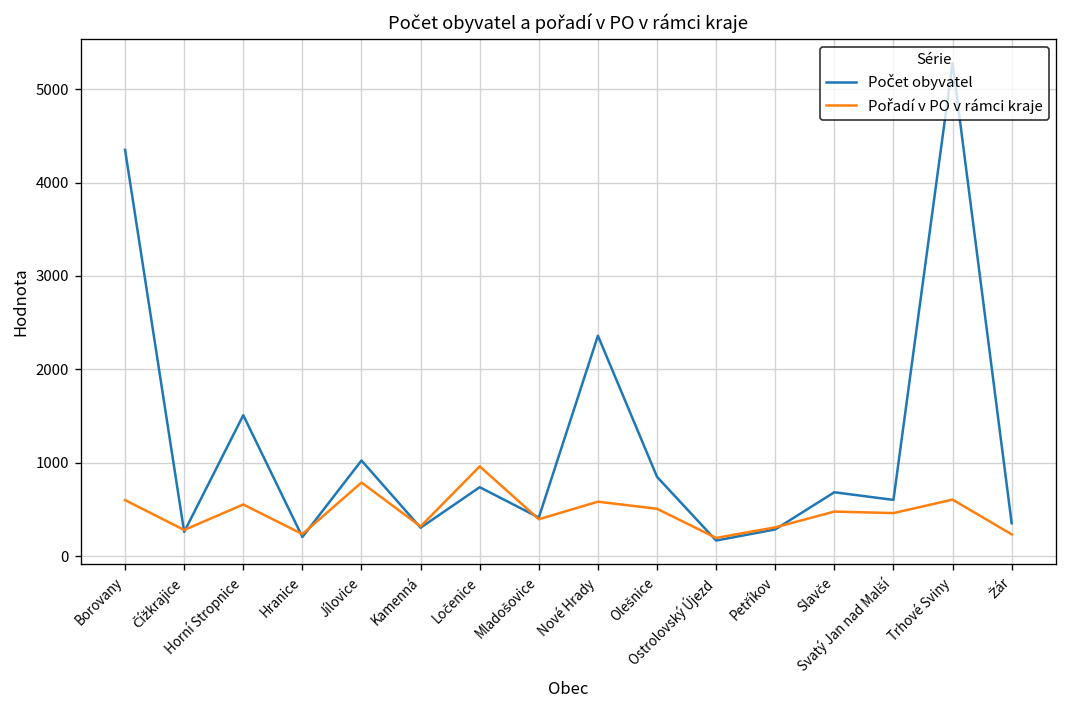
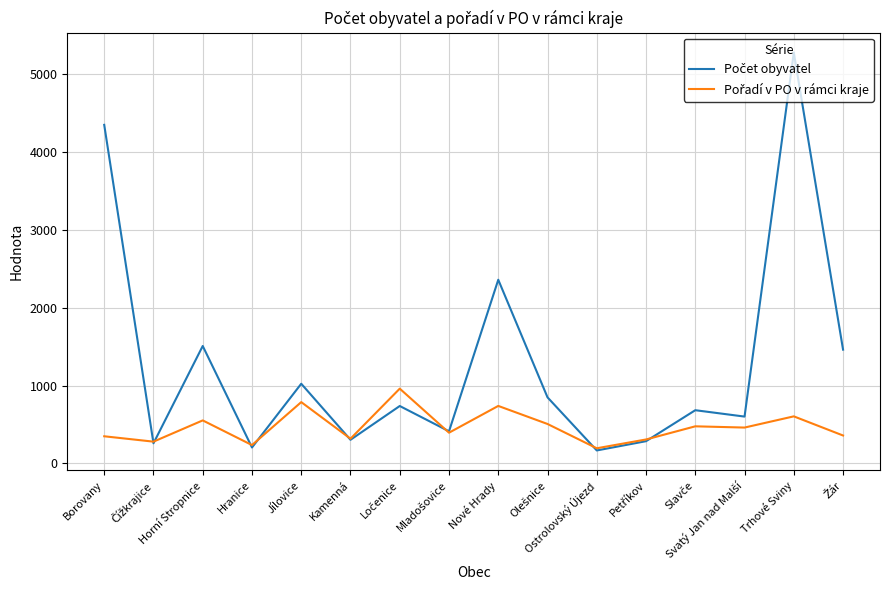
Pořadí v PO v rámci kraje, Borovany: 600 -> 300
Pořadí v PO v rámci kraje, Nové Hrady: 600 -> 700
Počet obyvatel, Žár: 400 -> 1500
Pořadí v PO v rámci kraje, Žár: 200 -> 400
